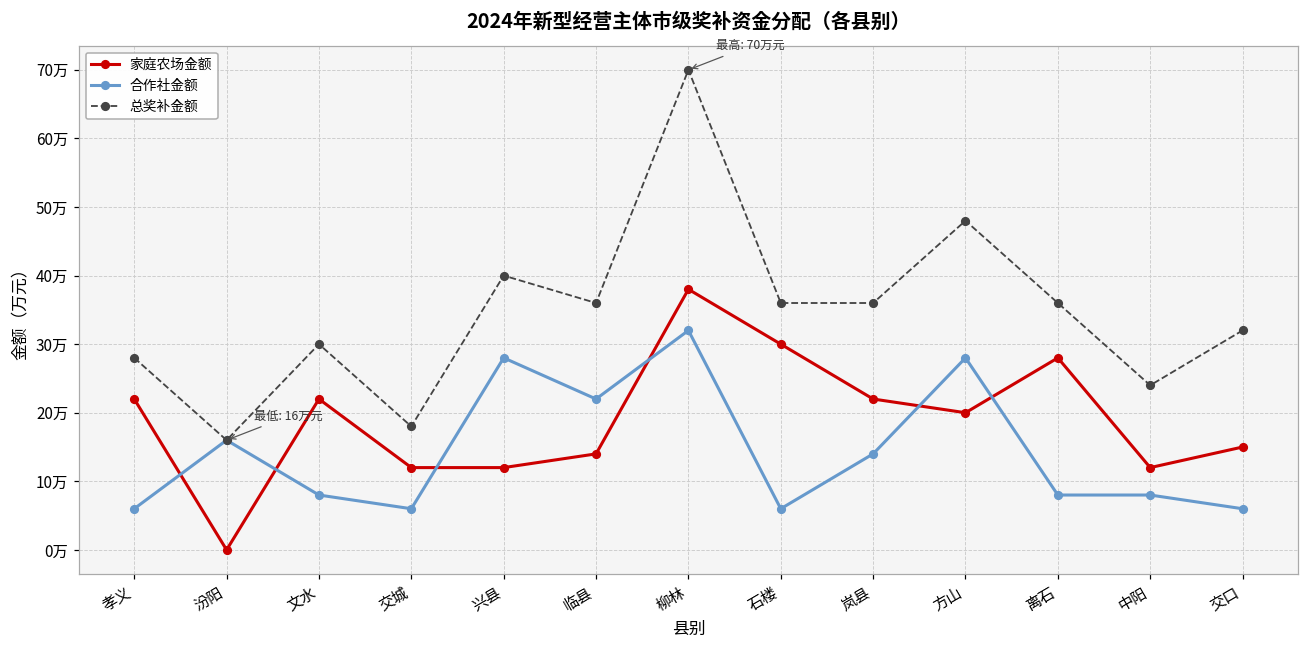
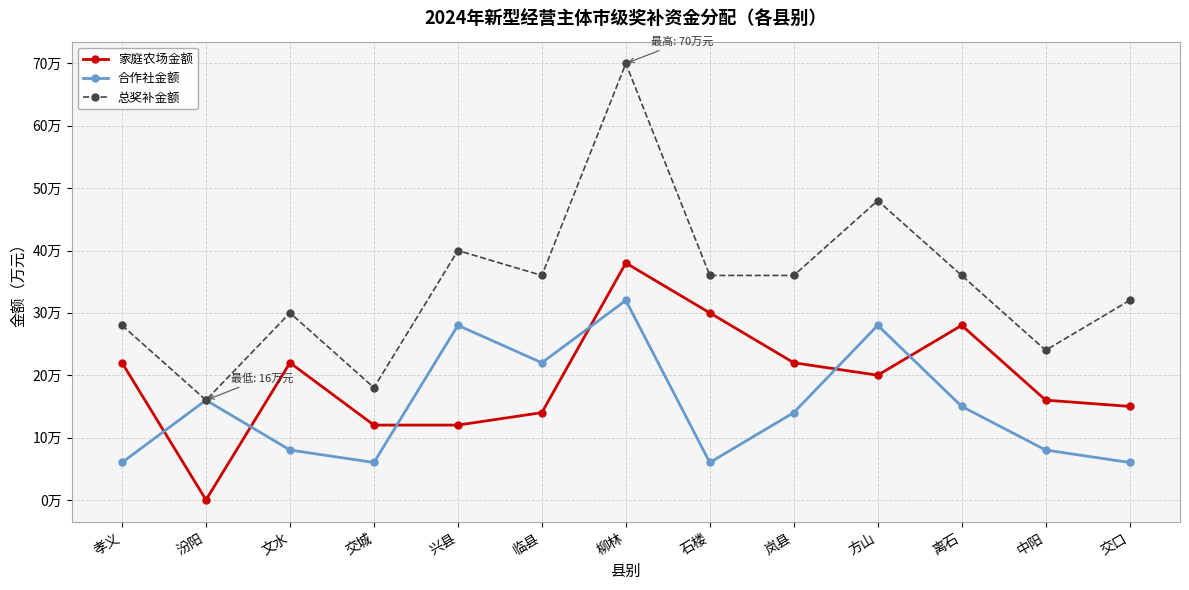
合作社金额, 离石: 8万 -> 15万
家庭农场金额, 中阳: 12万 -> 16万
